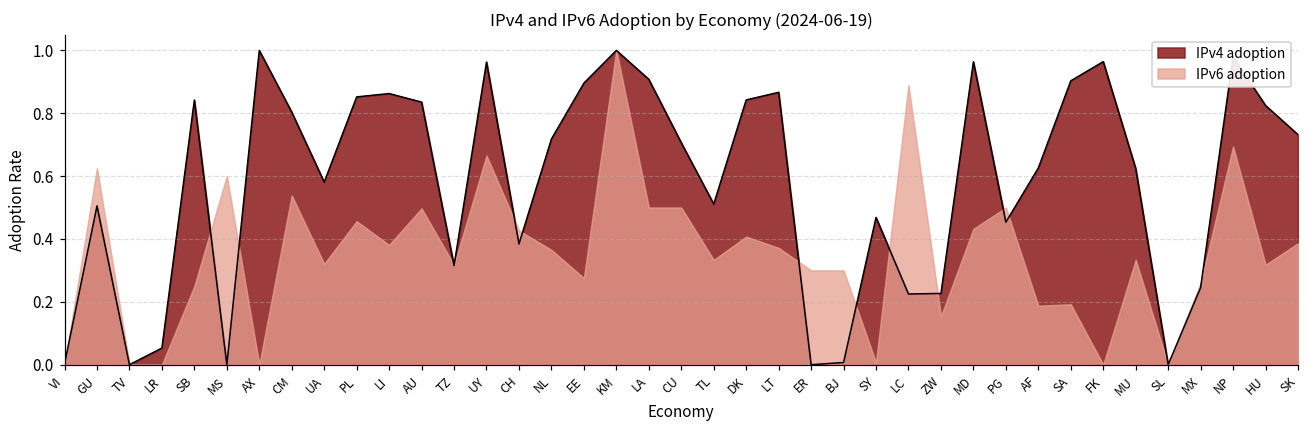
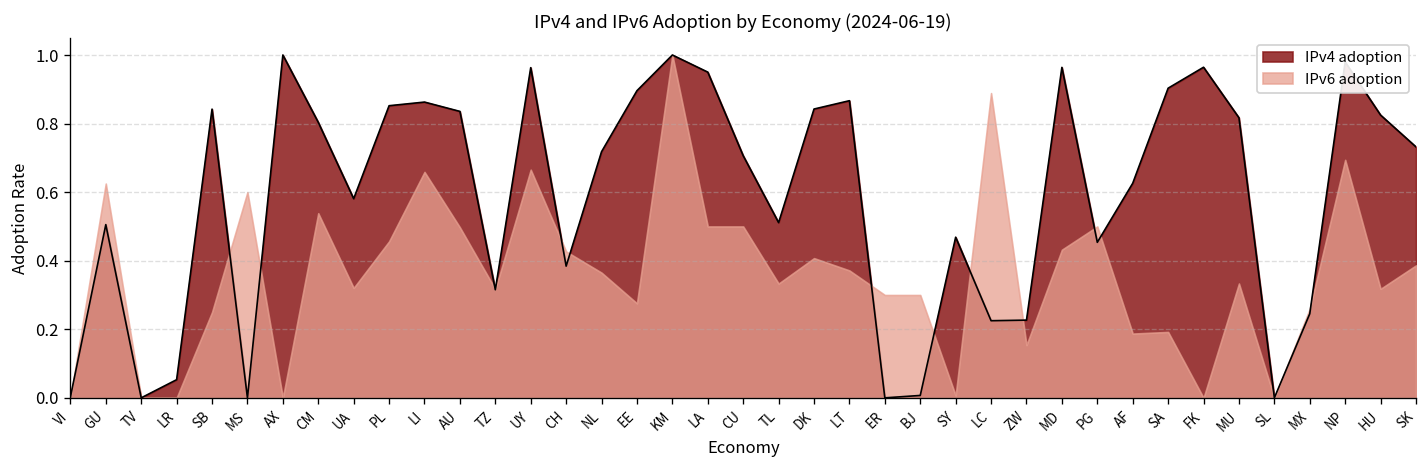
IPv6 adoption, LI: 0.38 -> 0.66
IPv4 adoption, LA: 0.91 -> 0.95
IPv4 adoption, MU: 0.62 -> 0.82
